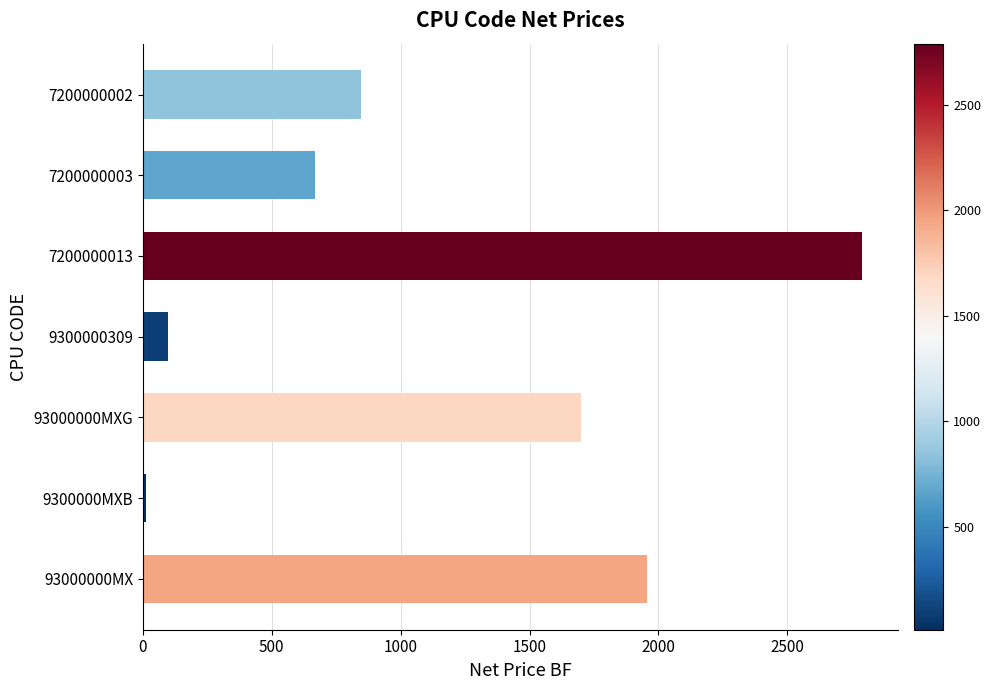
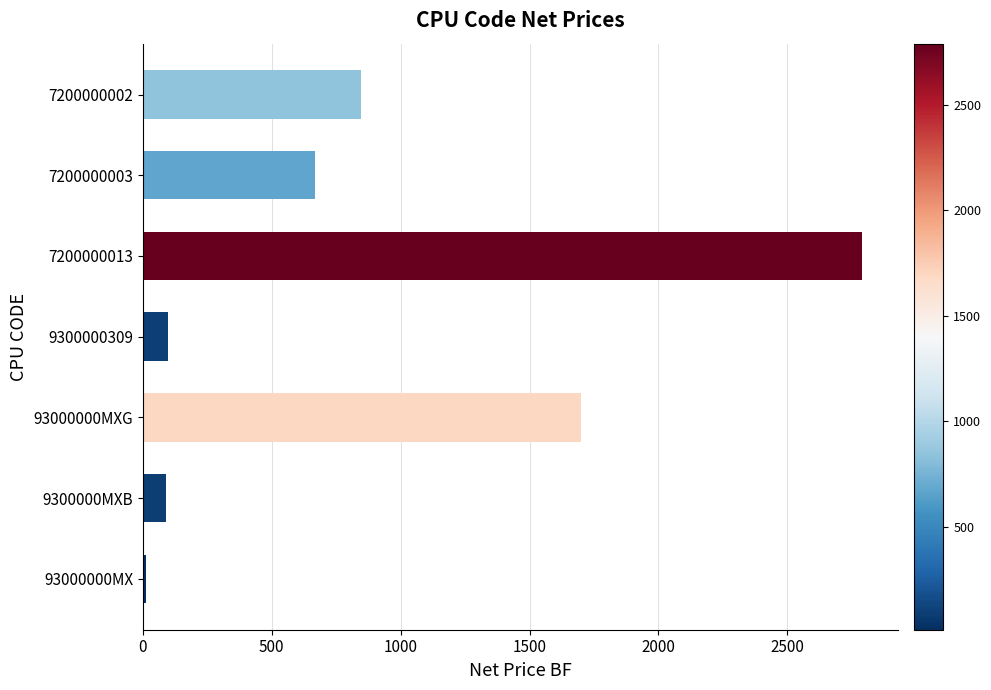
9300000MXB: 10 -> 90
93000000MX: 1950 -> 10
